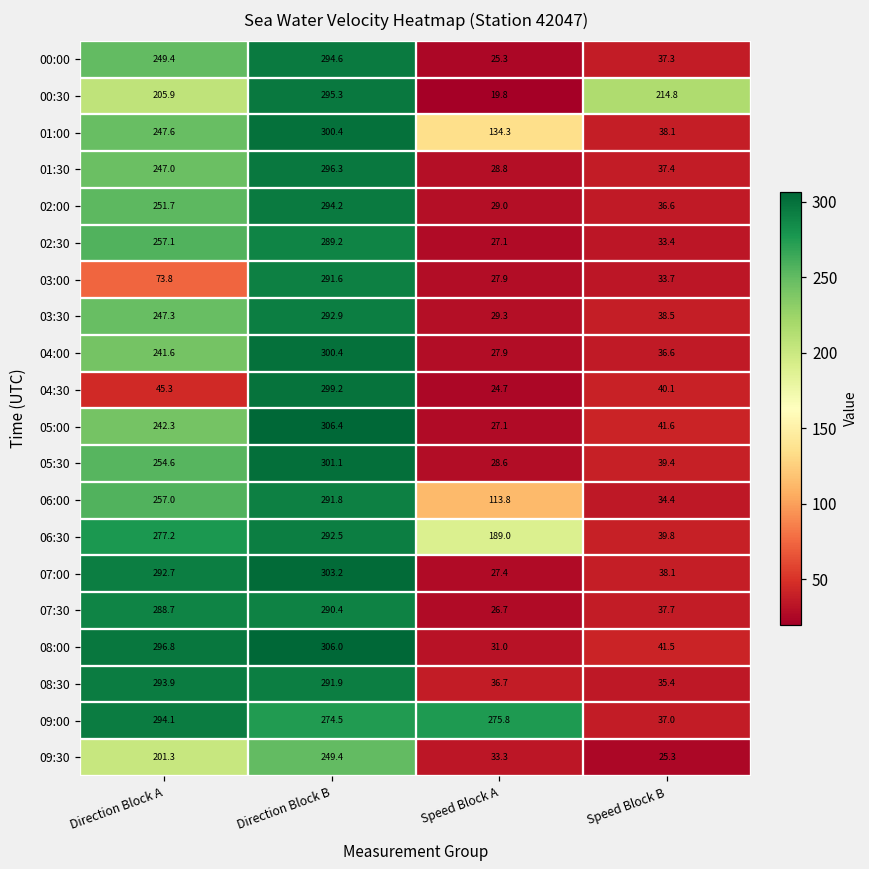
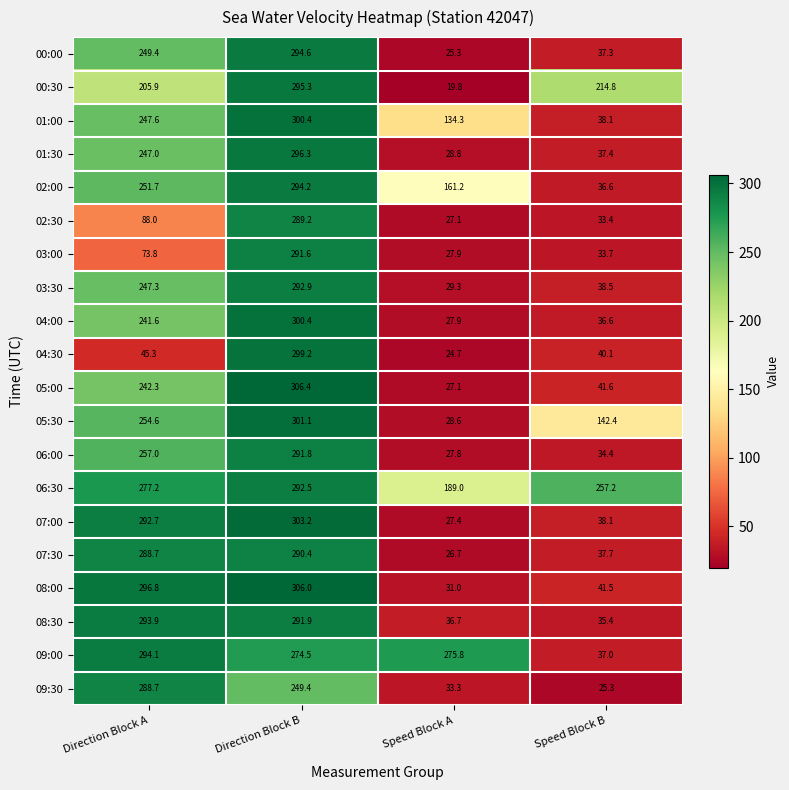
02:00, Speed Block A: 29.0 -> 161.2
02:30, Direction Block A: 257.1 -> 88.0
05:30, Speed Block B: 39.4 -> 142.4
06:00, Speed Block A: 113.8 -> 27.8
06:30, Speed Block B: 39.8 -> 257.2
09:30, Direction Block A: 201.3 -> 288.7
